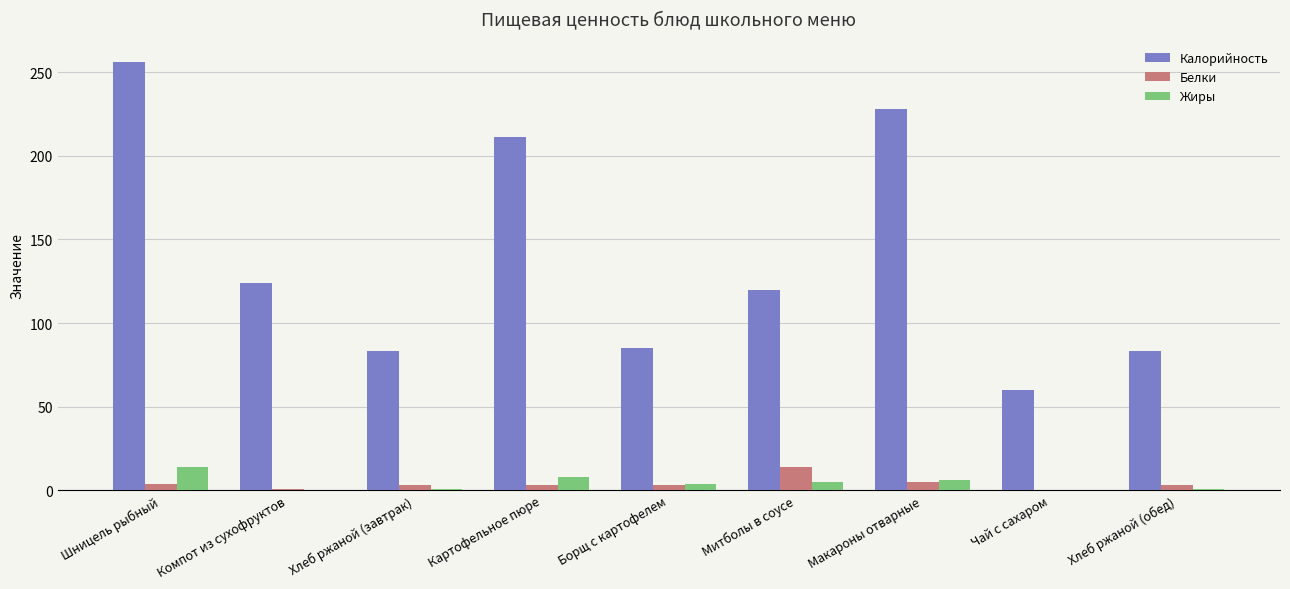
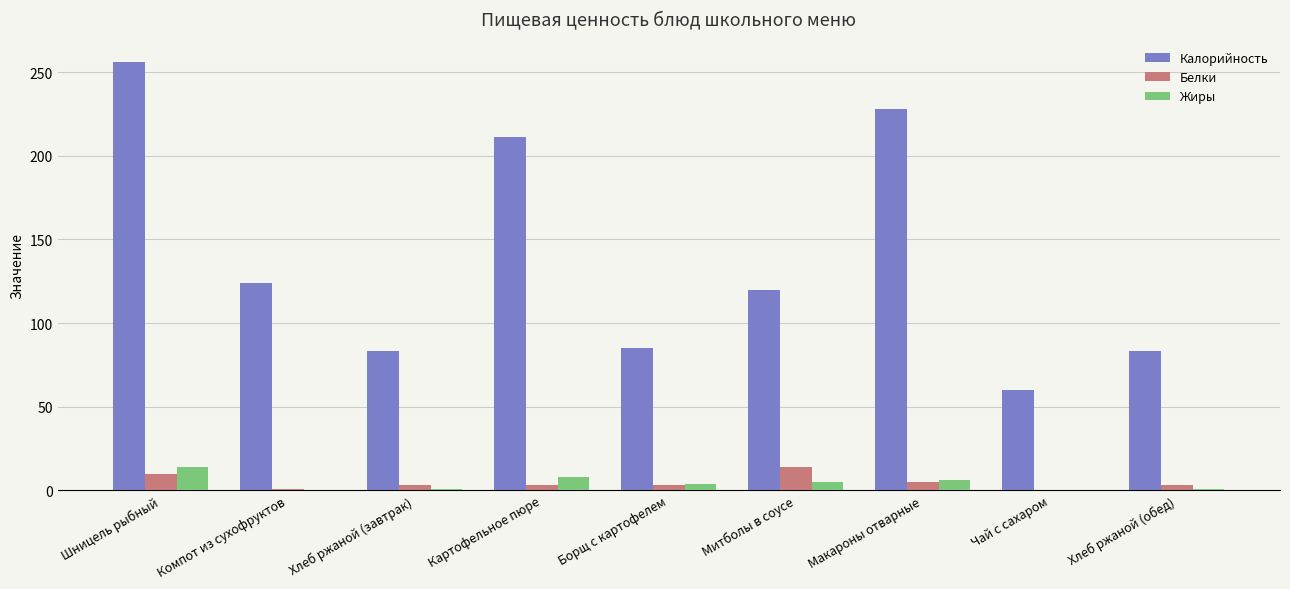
Белки, Шницель рыбный: 4 -> 10
